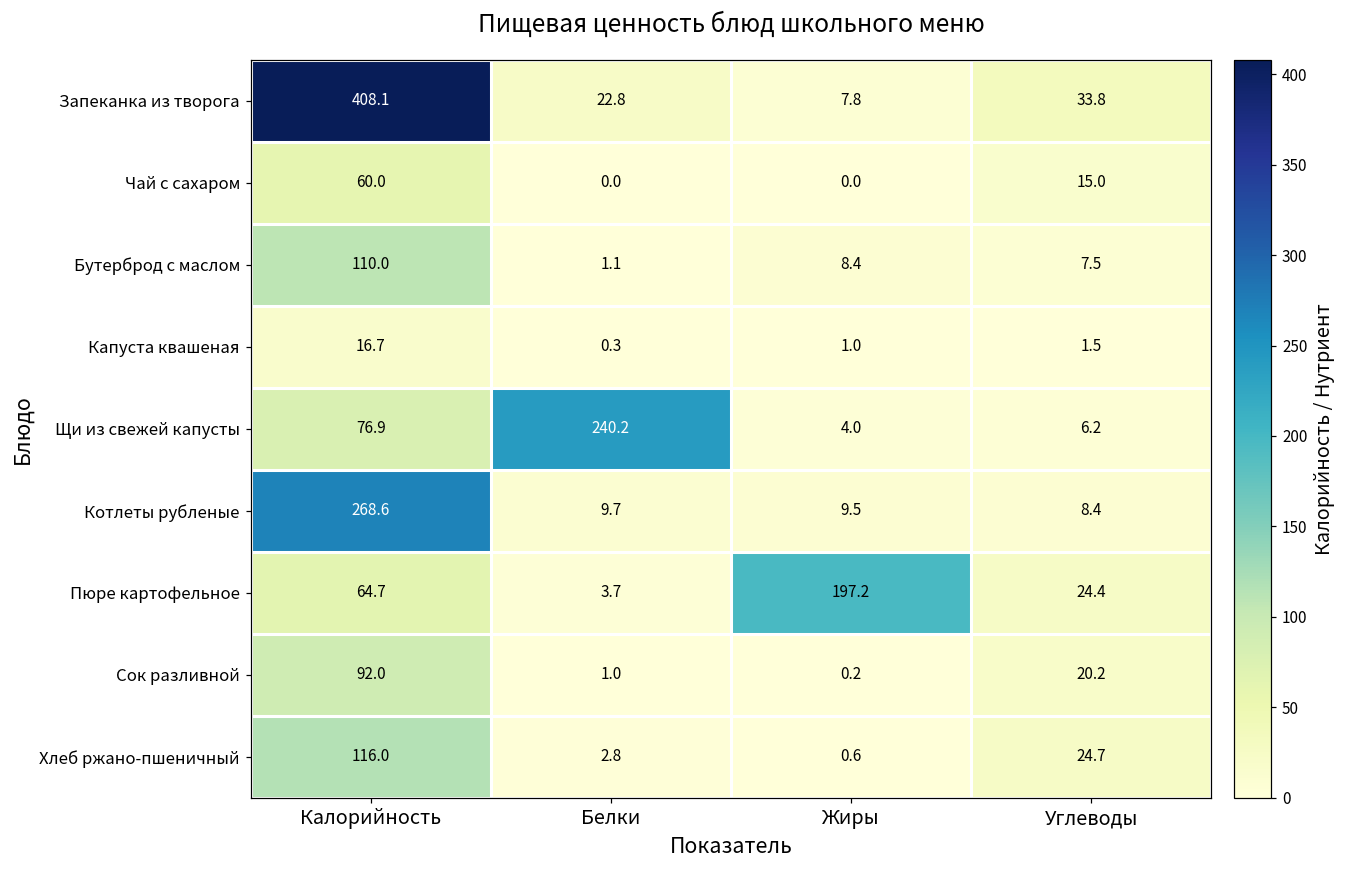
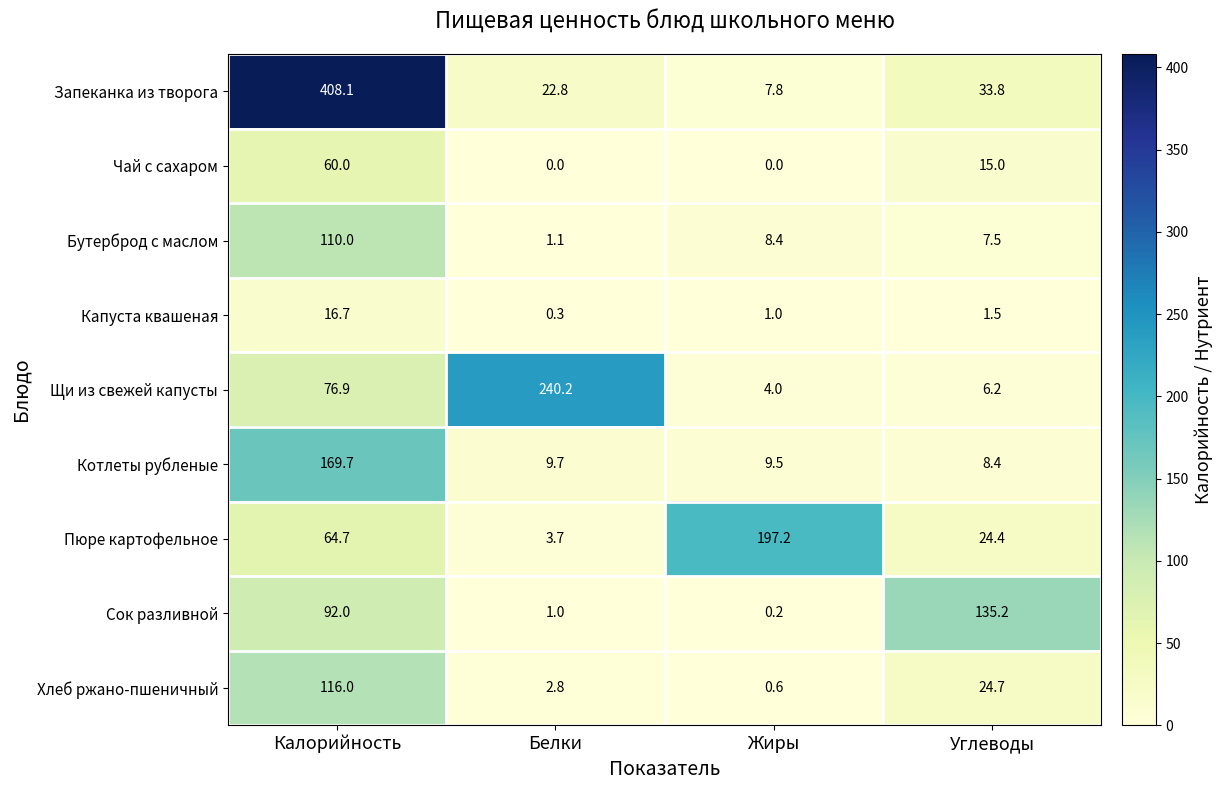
Котлеты рубленые, Калорийность: 268.6 -> 169.7
Сок разливной, Углеводы: 20.2 -> 135.2
